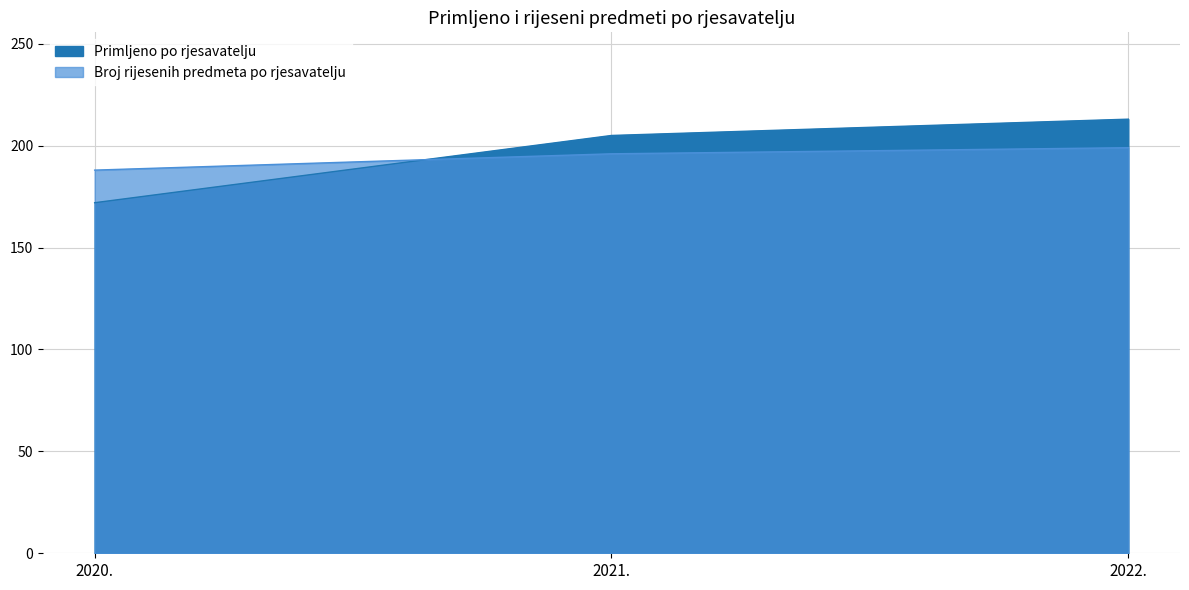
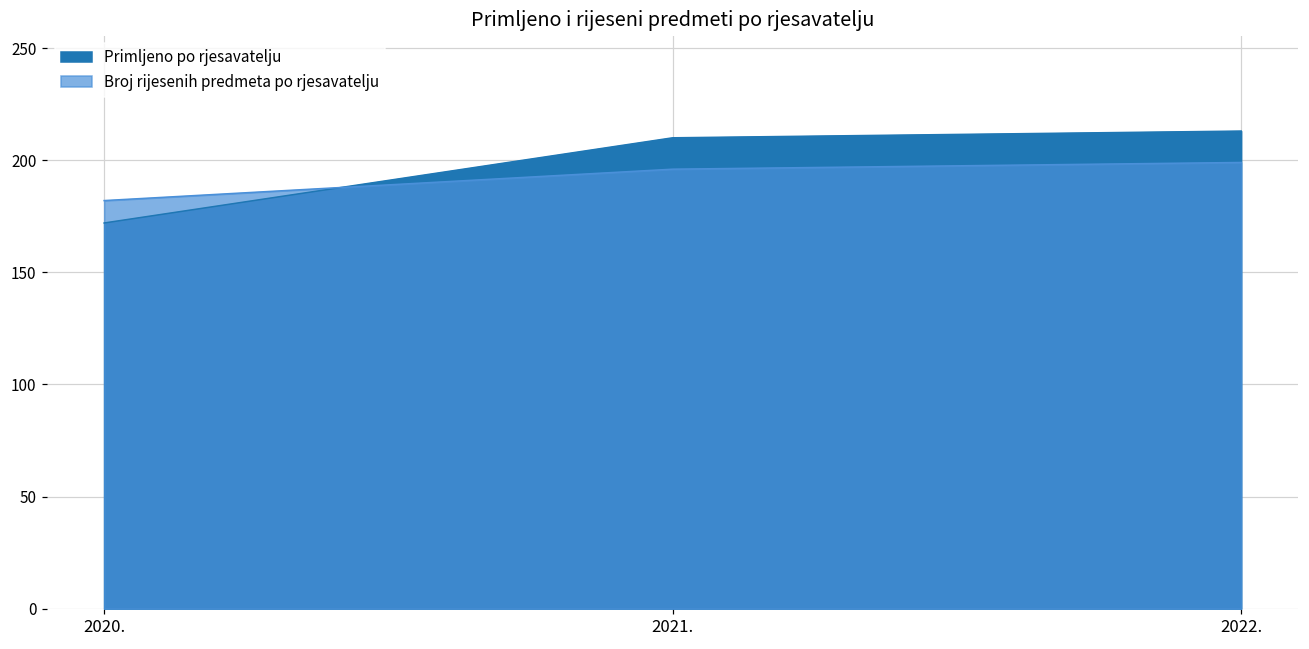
Broj rijesenih predmeta po rjesavatelju, 2020.: 188 -> 182
Primljeno po rjesavatelju, 2021.: 205 -> 210
